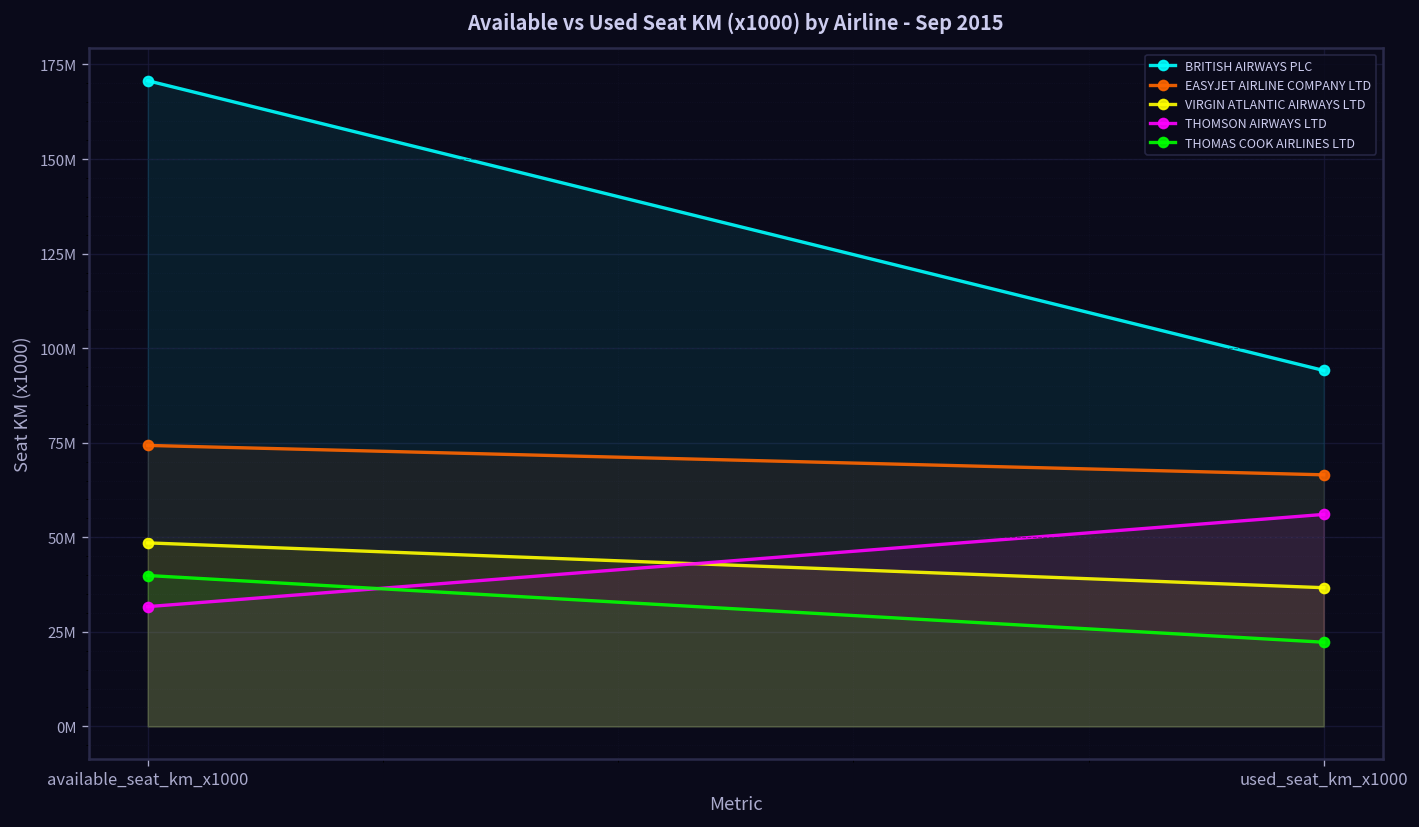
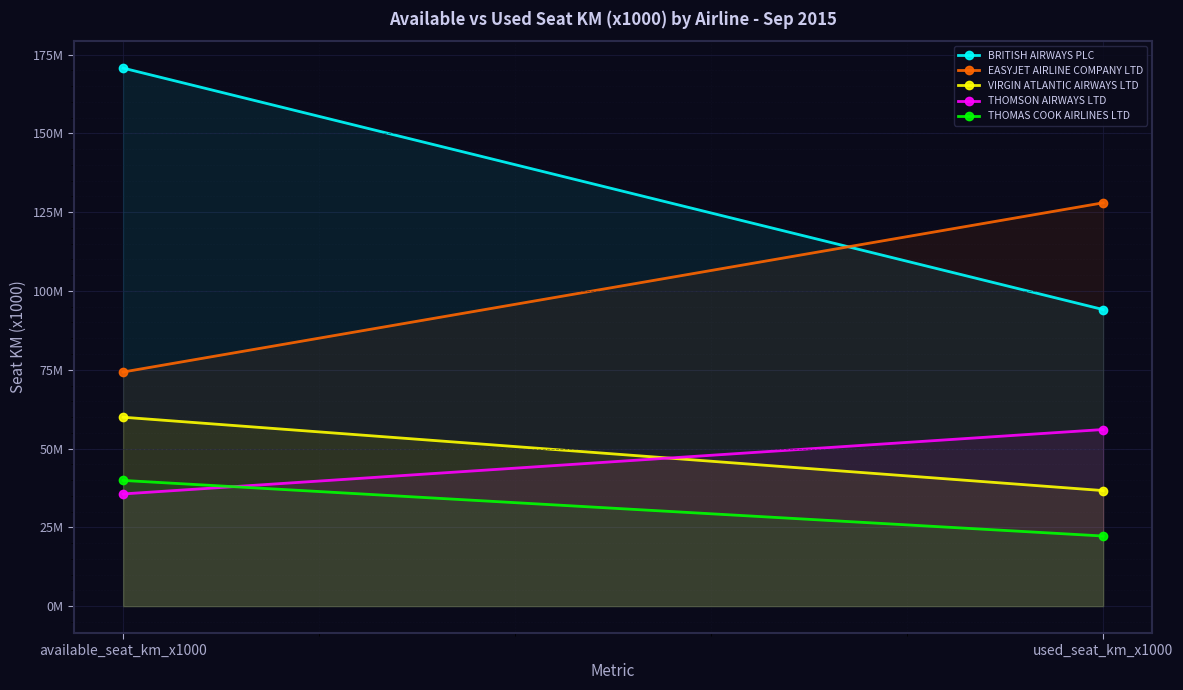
VIRGIN ATLANTIC AIRWAYS LTD, available_seat_km_x1000: 49000000 -> 60000000
THOMSON AIRWAYS LTD, available_seat_km_x1000: 32000000 -> 36000000
EASYJET AIRLINE COMPANY LTD, used_seat_km_x1000: 67000000 -> 128000000
